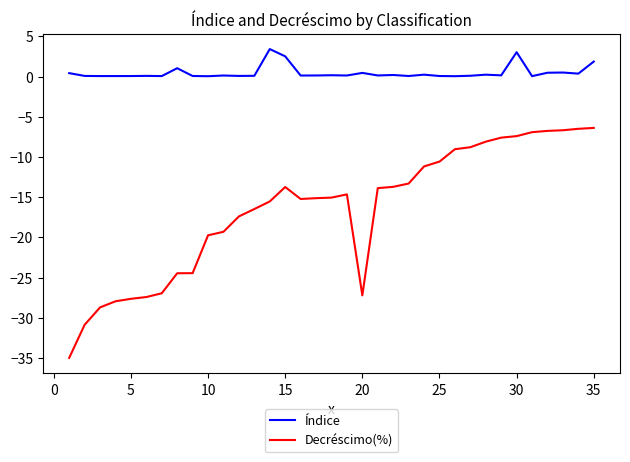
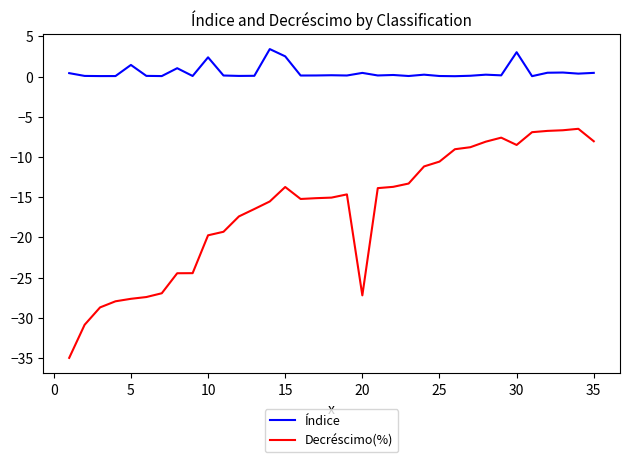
Índice, 5: 0 -> 1
Índice, 10: 0 -> 2
Decréscimo(%), 30: -7 -> -9
Índice, 35: 2 -> 0
Decréscimo(%), 35: -6 -> -8
